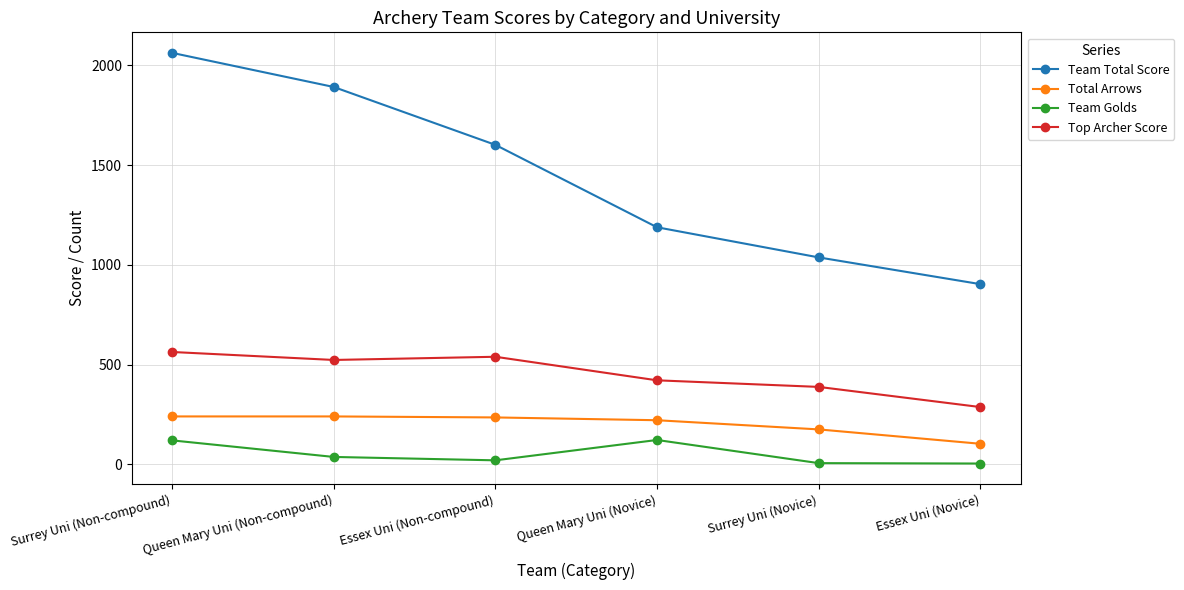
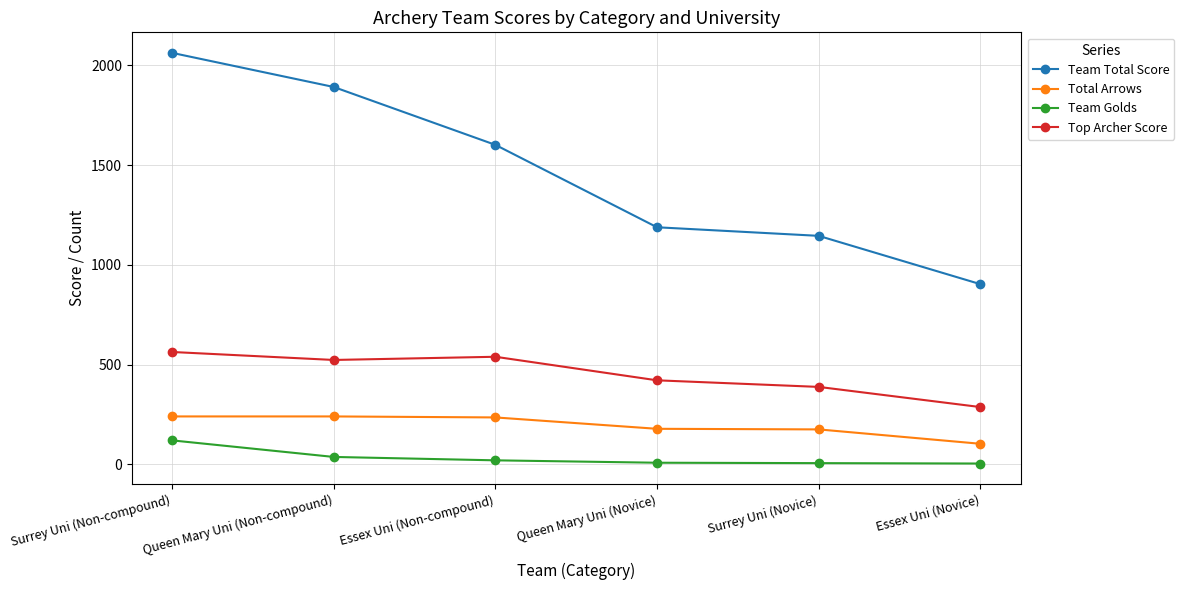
Total Arrows, Queen Mary Uni (Novice): 220 -> 180
Team Golds, Queen Mary Uni (Novice): 120 -> 10
Team Total Score, Surrey Uni (Novice): 1040 -> 1150
